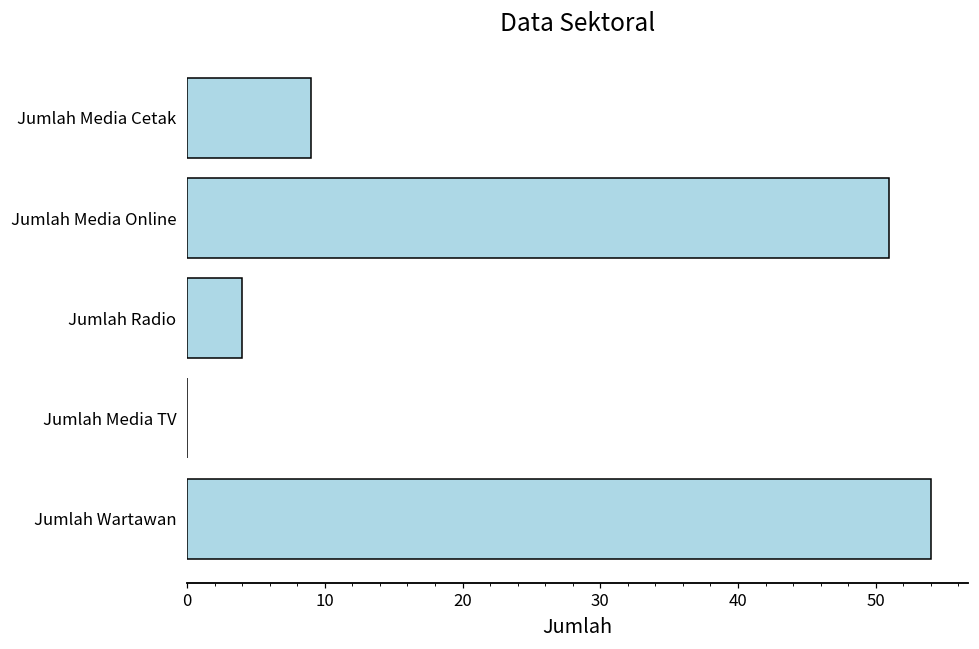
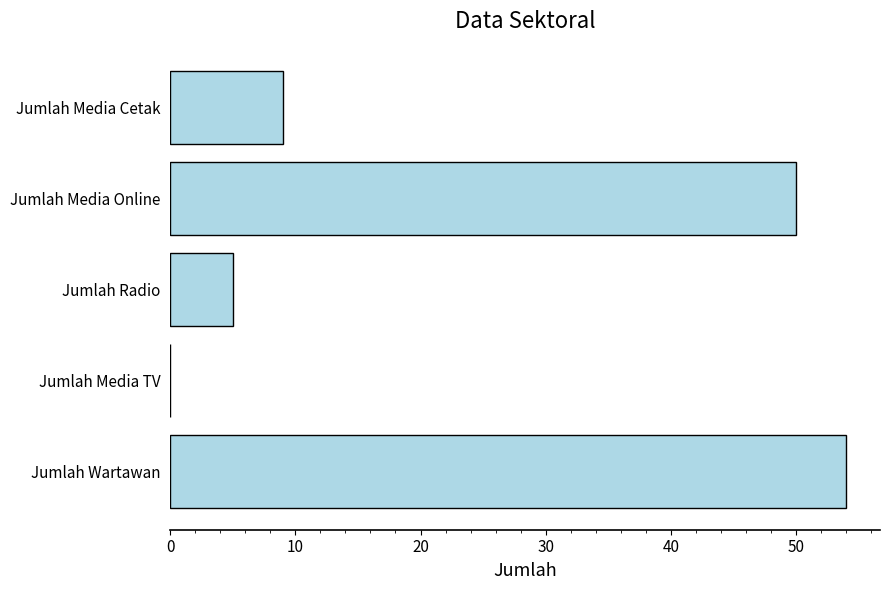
Jumlah Media Online: 51 -> 50
Jumlah Radio: 4 -> 5
